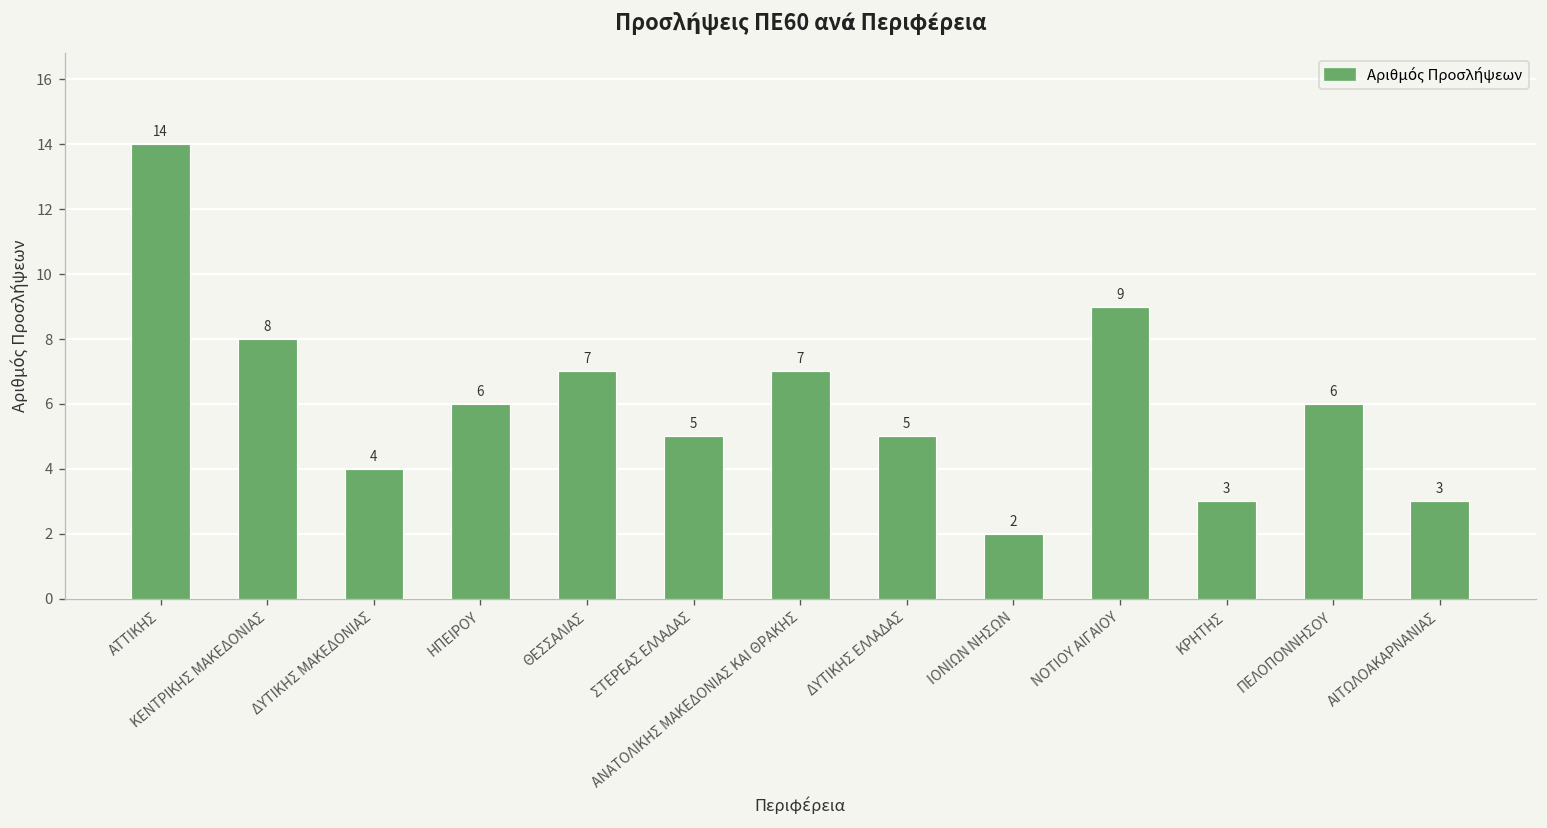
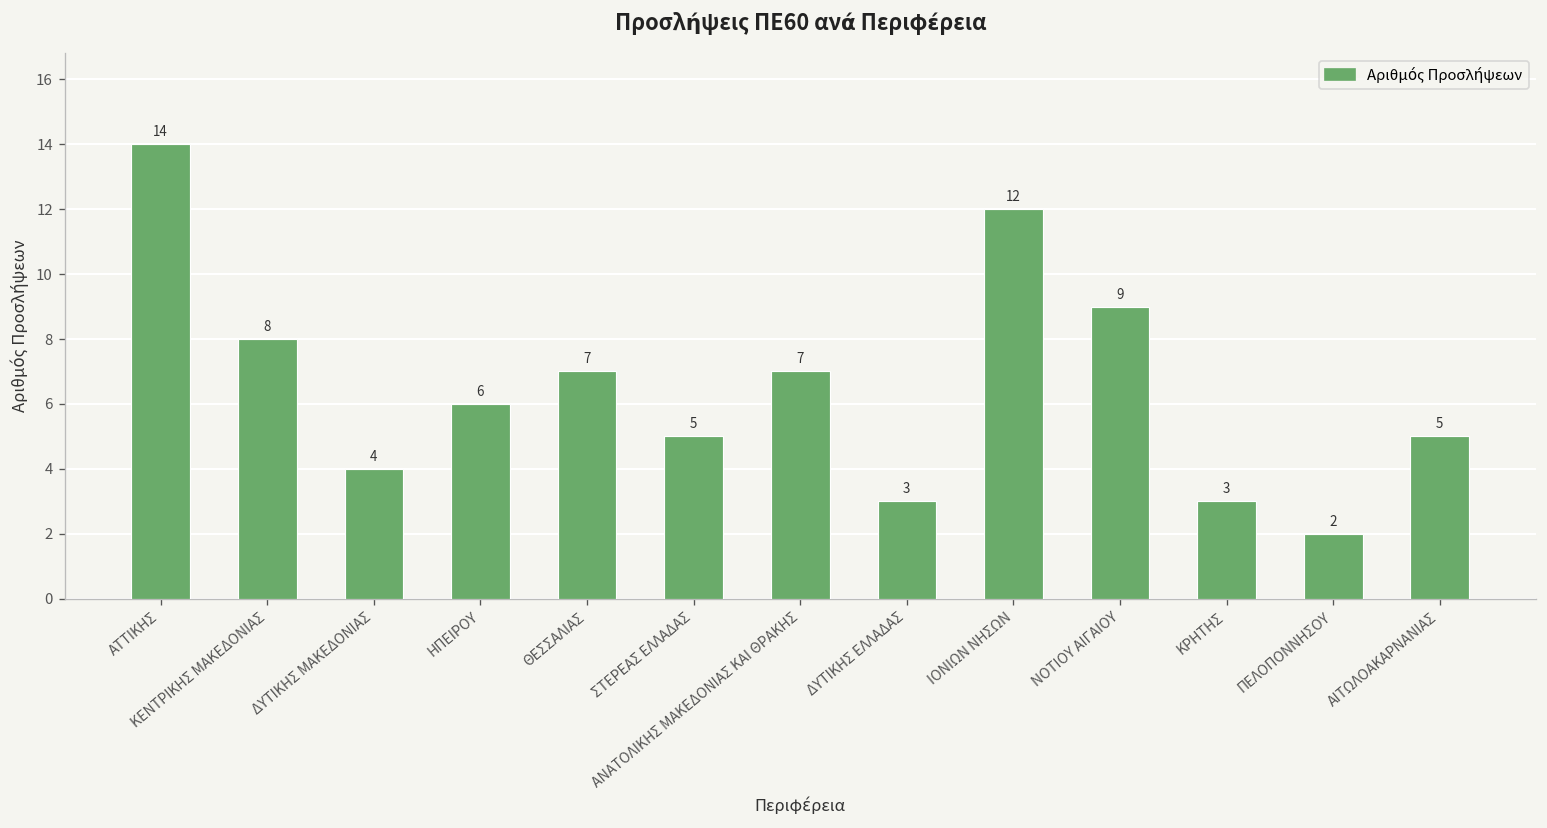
ΔΥΤΙΚΗΣ ΕΛΛΑΔΑΣ: 5 -> 3
ΙΟΝΙΩΝ ΝΗΣΩΝ: 2 -> 12
ΠΕΛΟΠΟΝΝΗΣΟΥ: 6 -> 2
ΑΙΤΩΛΟΑΚΑΡΝΑΝΙΑΣ: 3 -> 5
